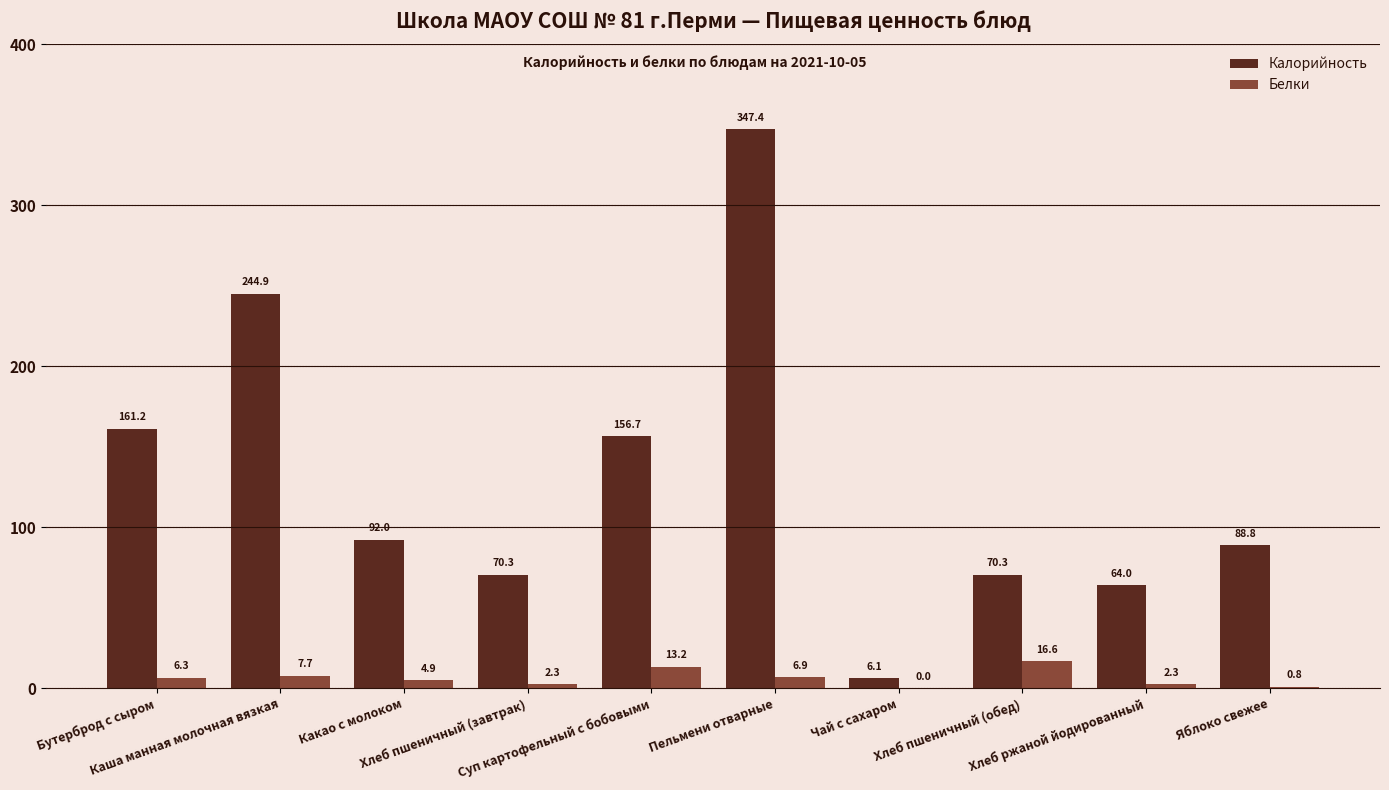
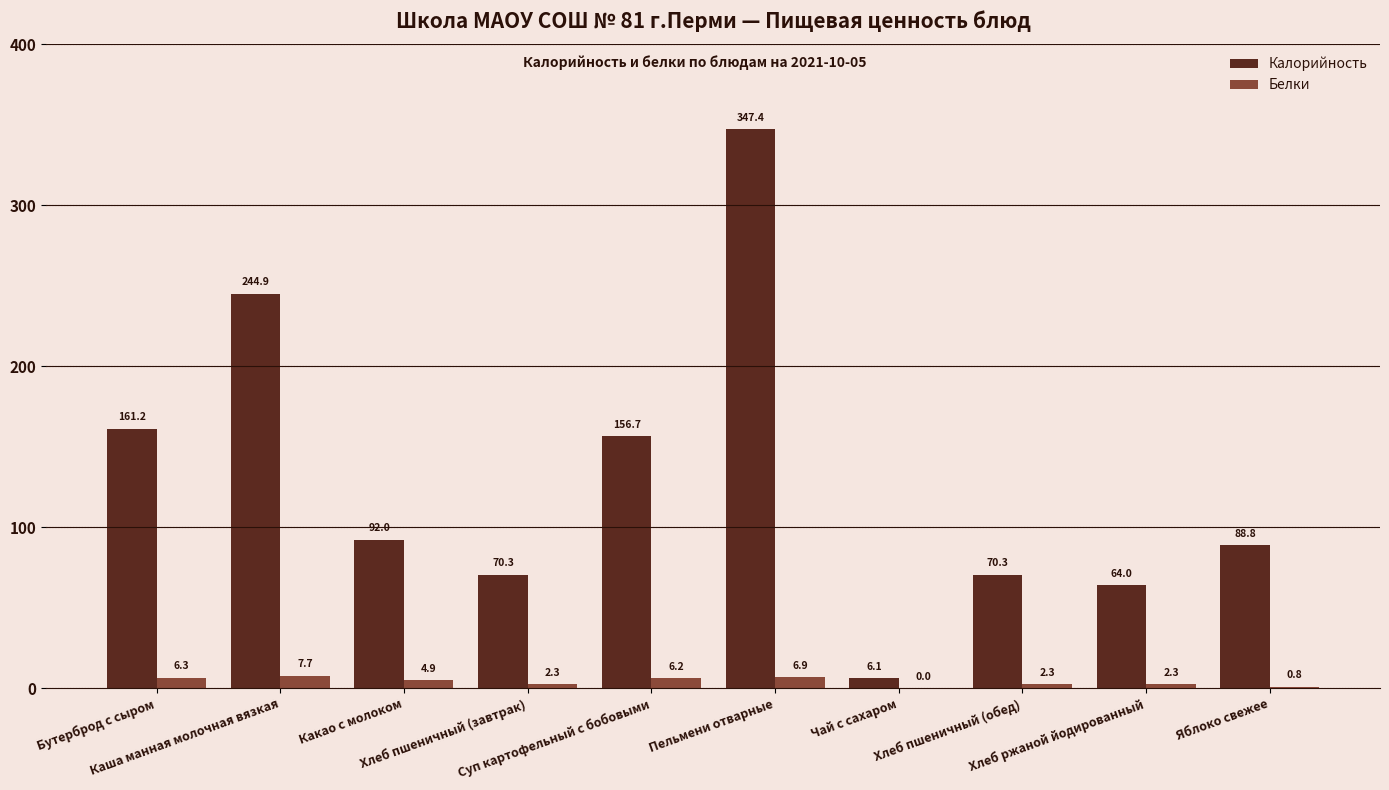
Белки, Суп картофельный с бобовыми: 13.2 -> 6.2
Белки, Хлеб пшеничный (обед): 16.6 -> 2.3
